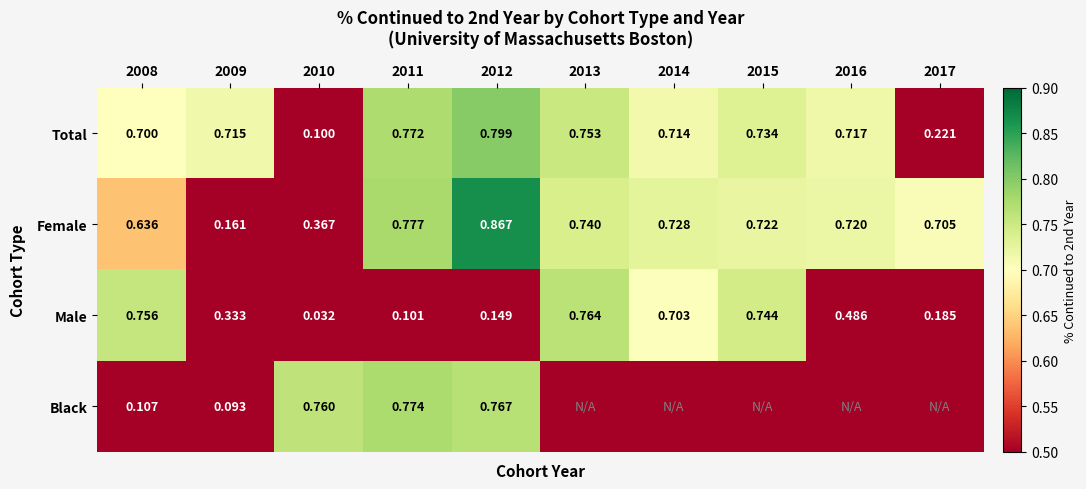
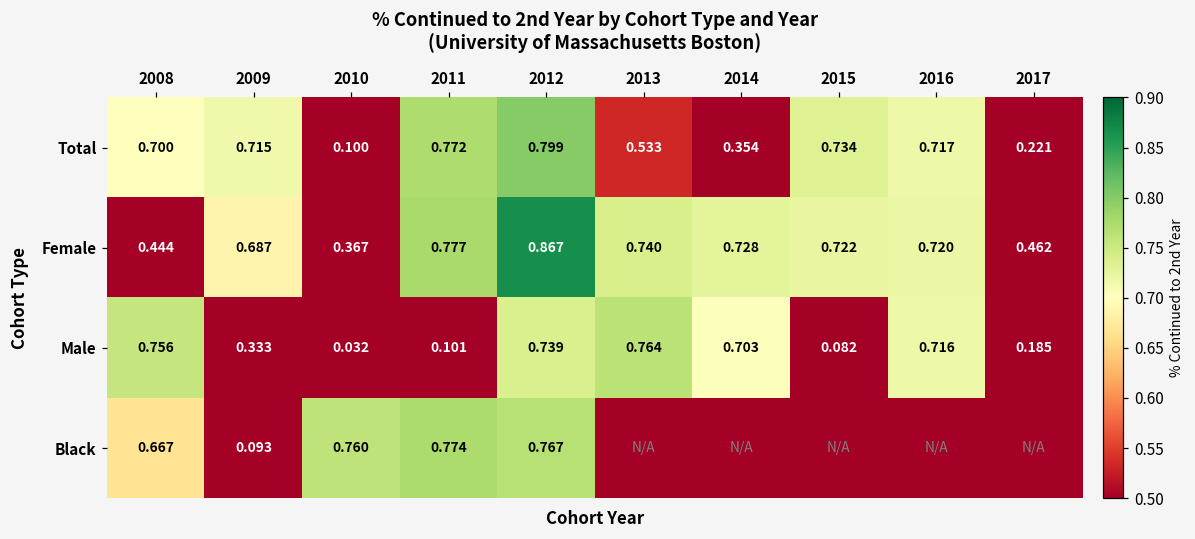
Total, 2013: 0.753 -> 0.533
Total, 2014: 0.714 -> 0.354
Female, 2008: 0.636 -> 0.444
Female, 2009: 0.161 -> 0.687
Female, 2017: 0.705 -> 0.462
Male, 2012: 0.149 -> 0.739
Male, 2015: 0.744 -> 0.082
Male, 2016: 0.486 -> 0.716
Black, 2008: 0.107 -> 0.667
